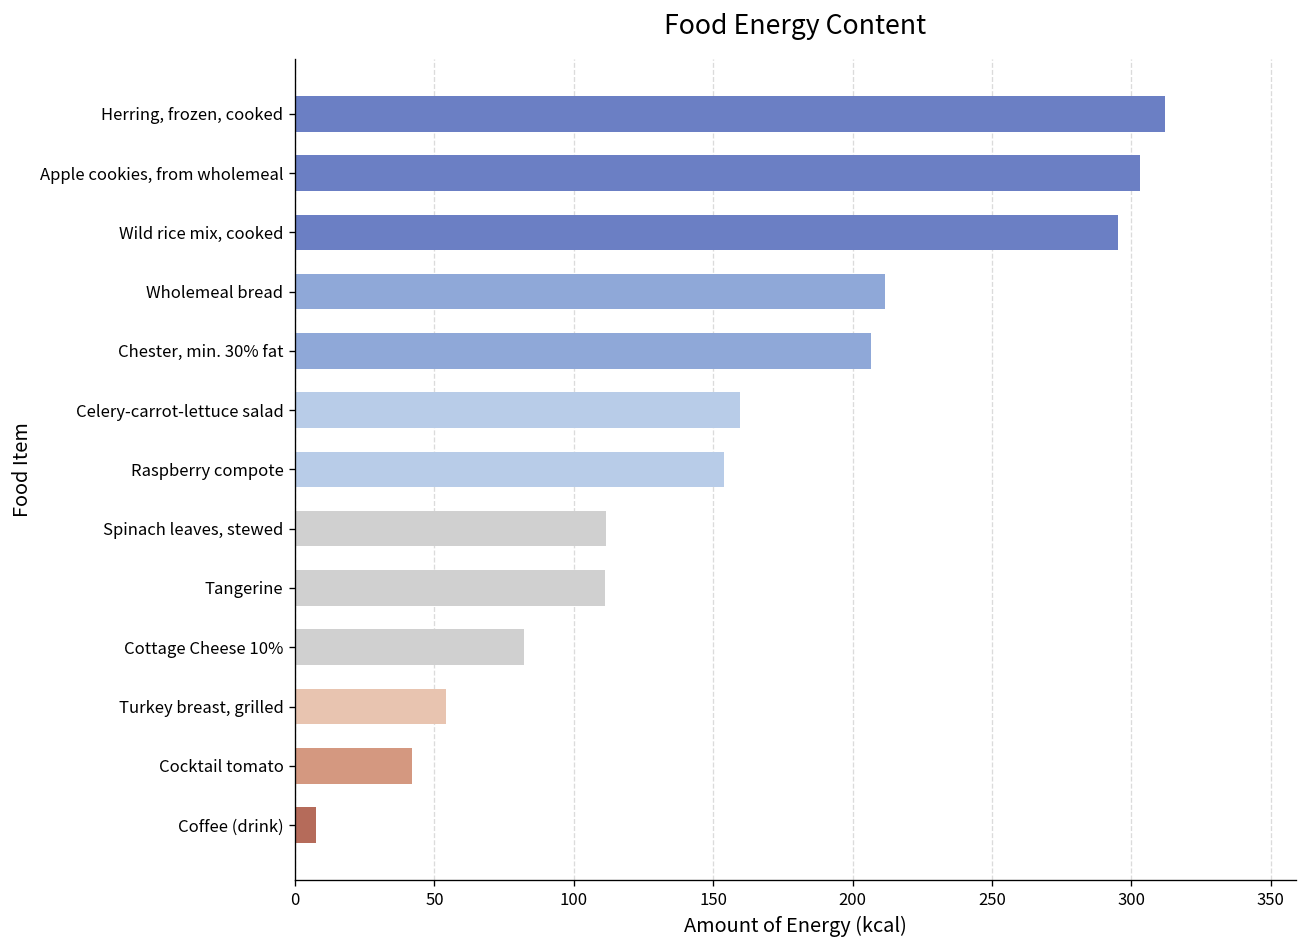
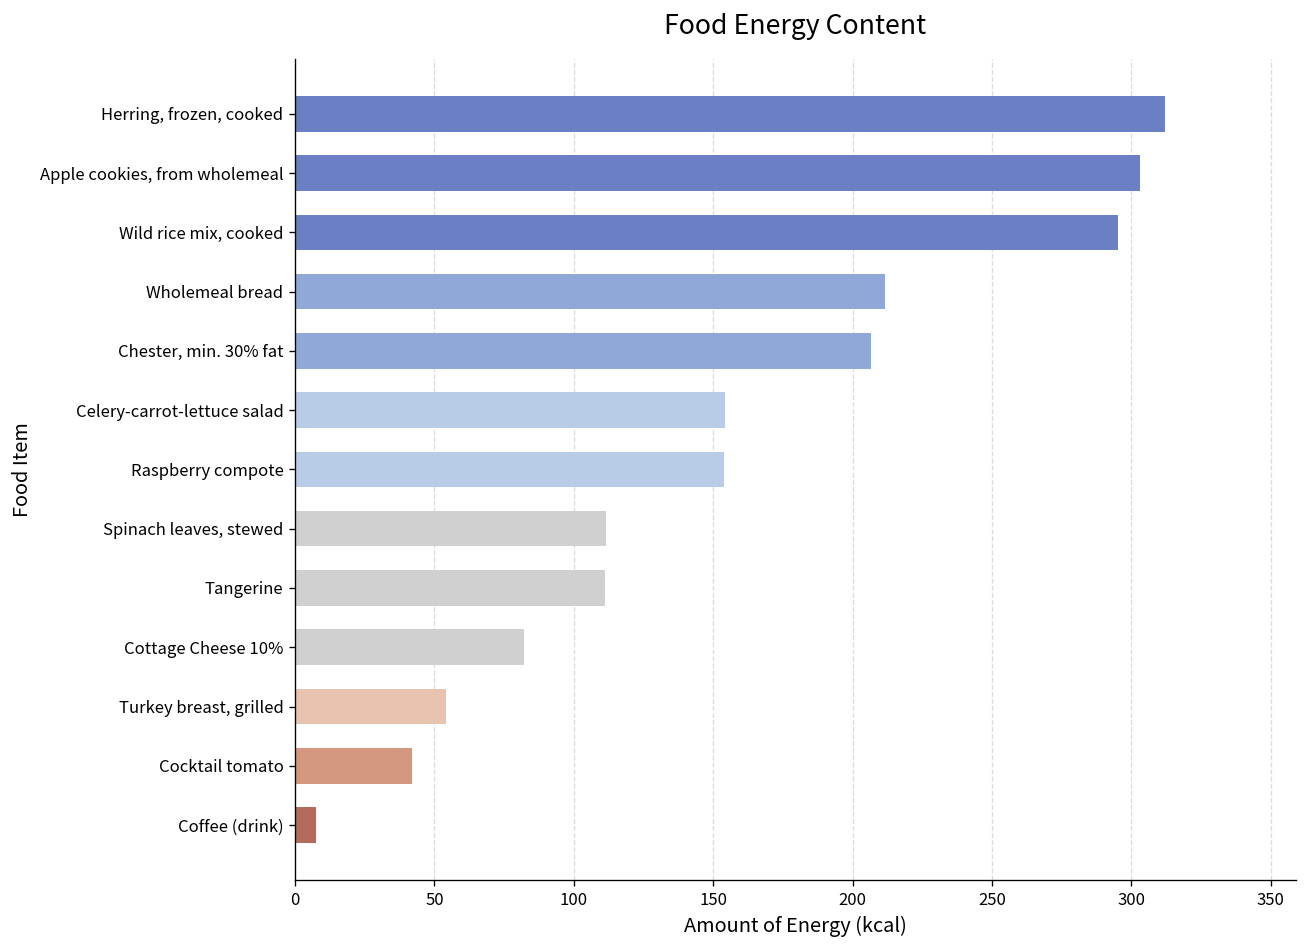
Celery-carrot-lettuce salad: 160 -> 154
